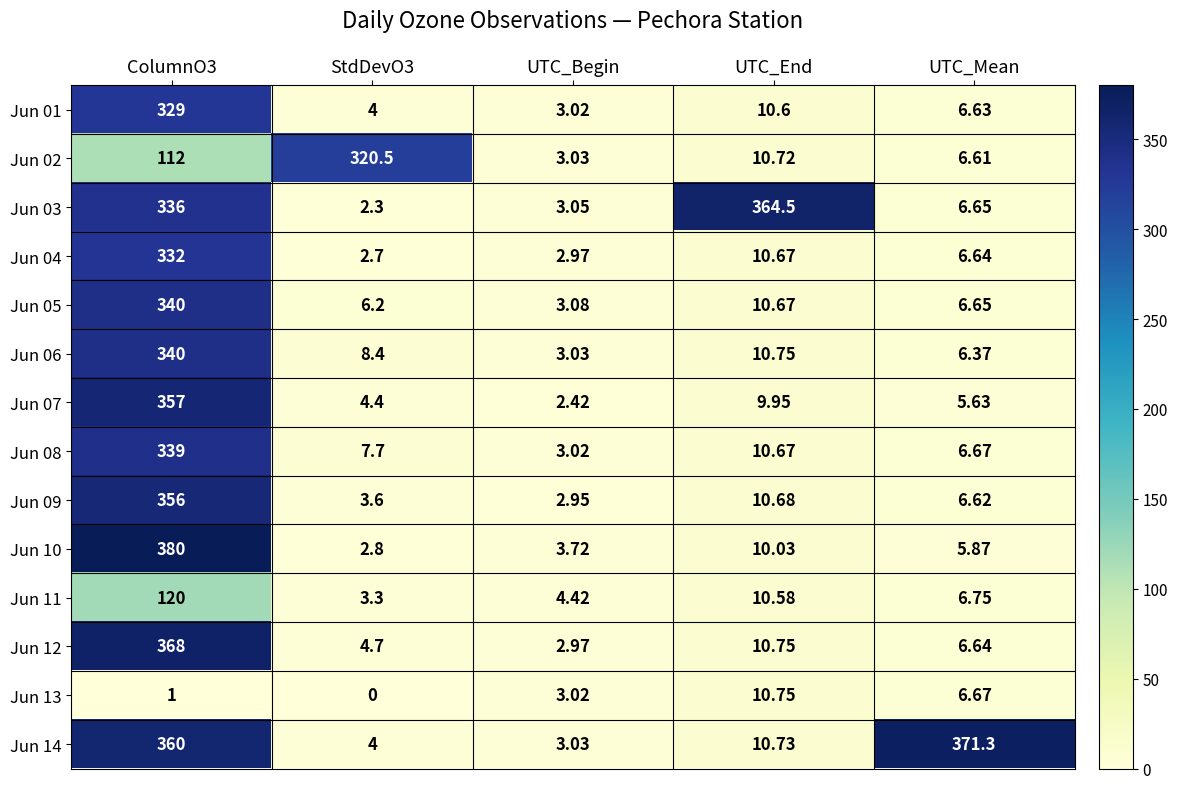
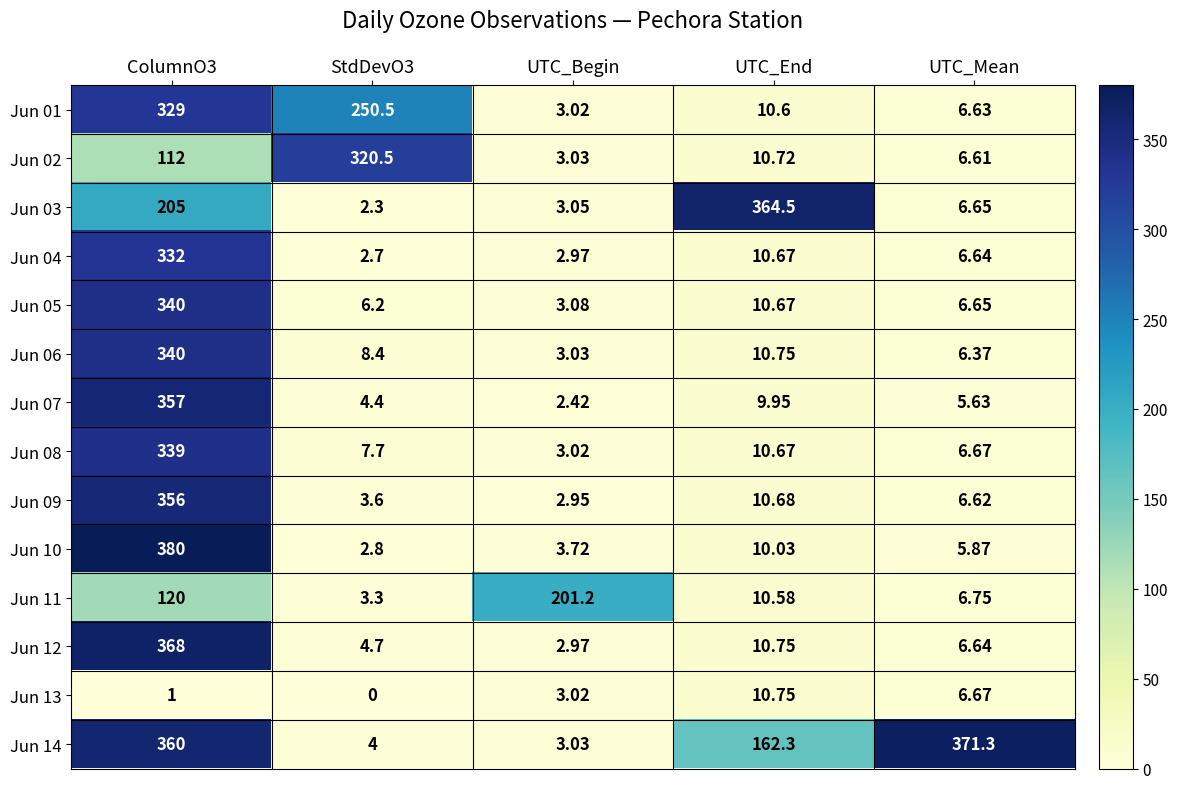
Jun 01, StdDevO3: 4 -> 250.5
Jun 03, ColumnO3: 336 -> 205
Jun 11, UTC_Begin: 4.42 -> 201.2
Jun 14, UTC_End: 10.73 -> 162.3
